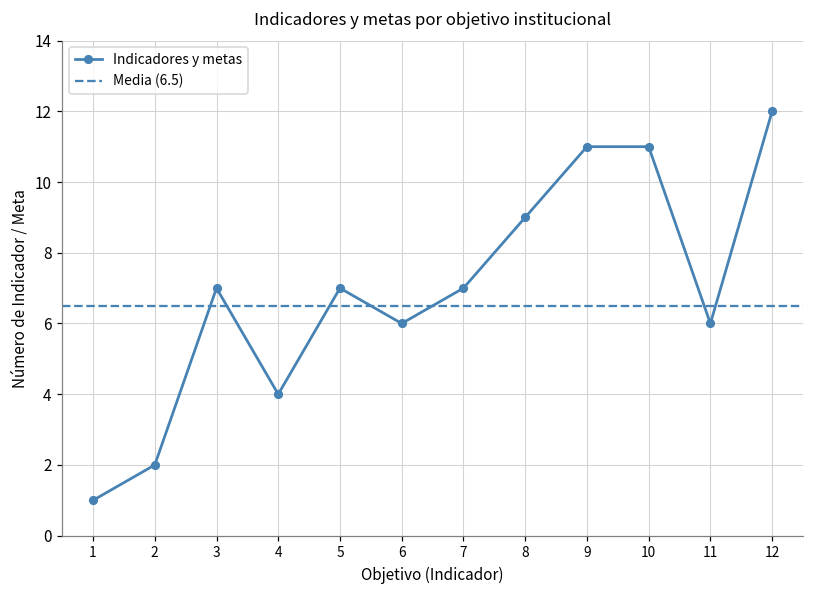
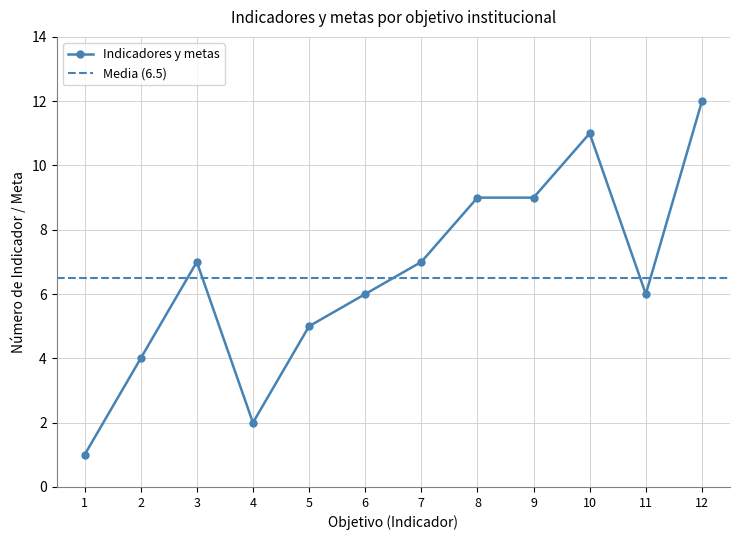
2: 2 -> 4
4: 4 -> 2
5: 7 -> 5
9: 11 -> 9
